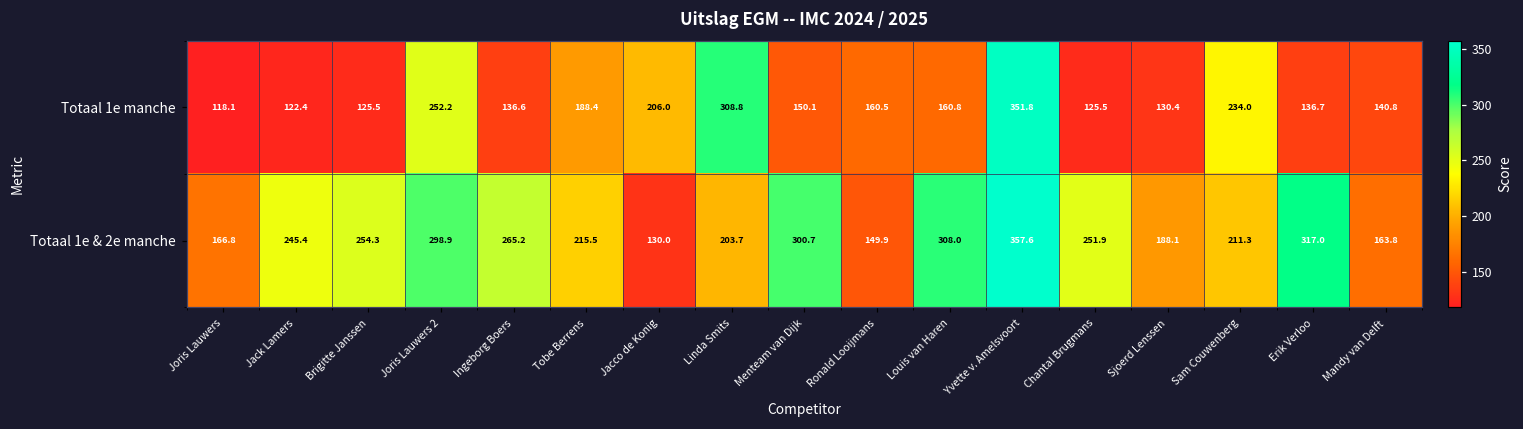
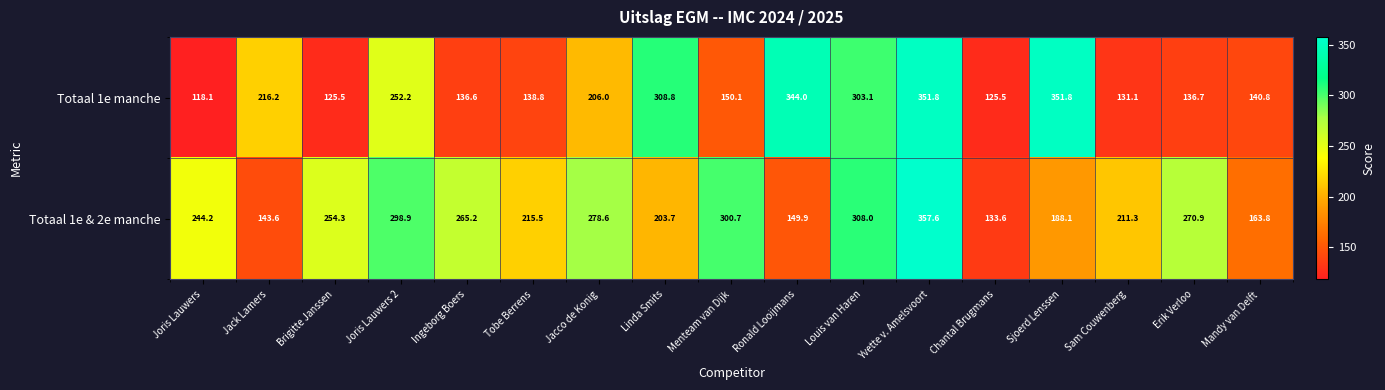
Totaal 1e manche, Jack Lamers: 122.4 -> 216.2
Totaal 1e manche, Tobe Berrens: 188.4 -> 138.8
Totaal 1e manche, Ronald Looijmans: 160.5 -> 344.0
Totaal 1e manche, Louis van Haren: 160.8 -> 303.1
Totaal 1e manche, Sjoerd Lenssen: 130.4 -> 351.8
Totaal 1e manche, Sam Couwenberg: 234.0 -> 131.1
Totaal 1e & 2e manche, Joris Lauwers: 166.8 -> 244.2
Totaal 1e & 2e manche, Jack Lamers: 245.4 -> 143.6
Totaal 1e & 2e manche, Jacco de Konig: 130.0 -> 278.6
Totaal 1e & 2e manche, Chantal Brugmans: 251.9 -> 133.6
Totaal 1e & 2e manche, Erik Verloo: 317.0 -> 270.9
